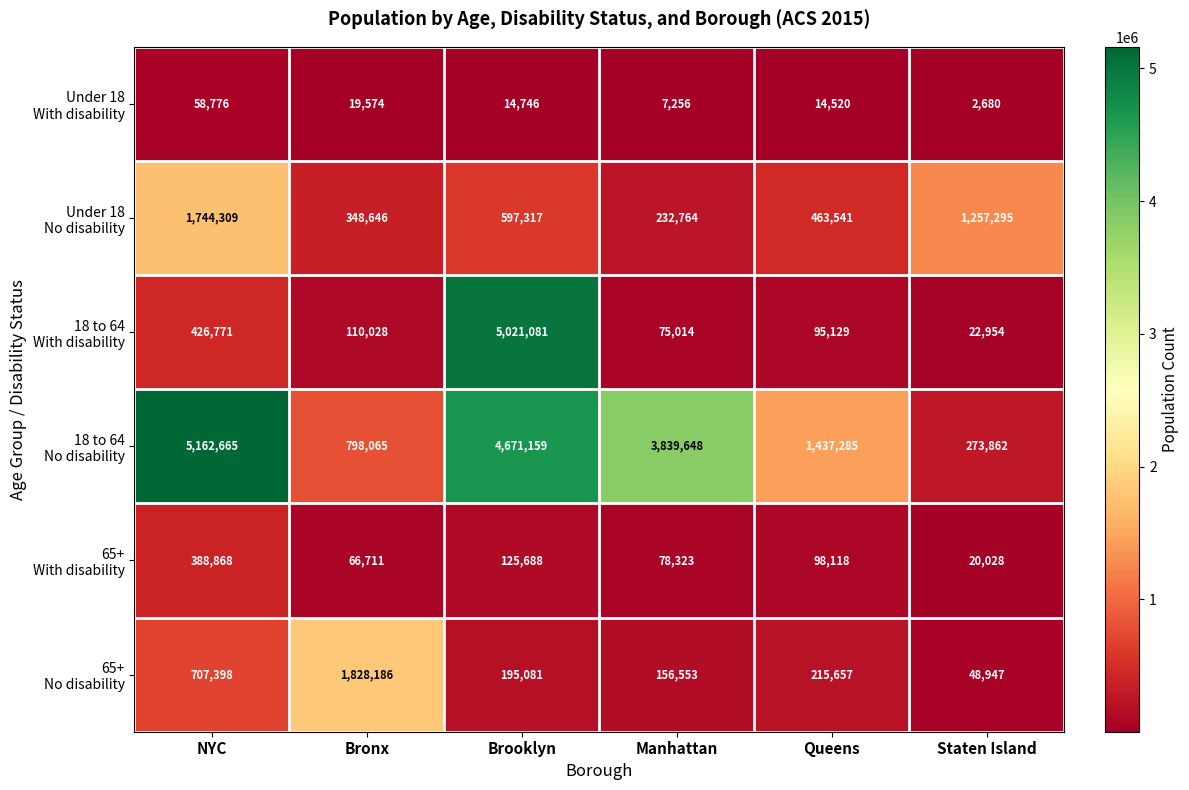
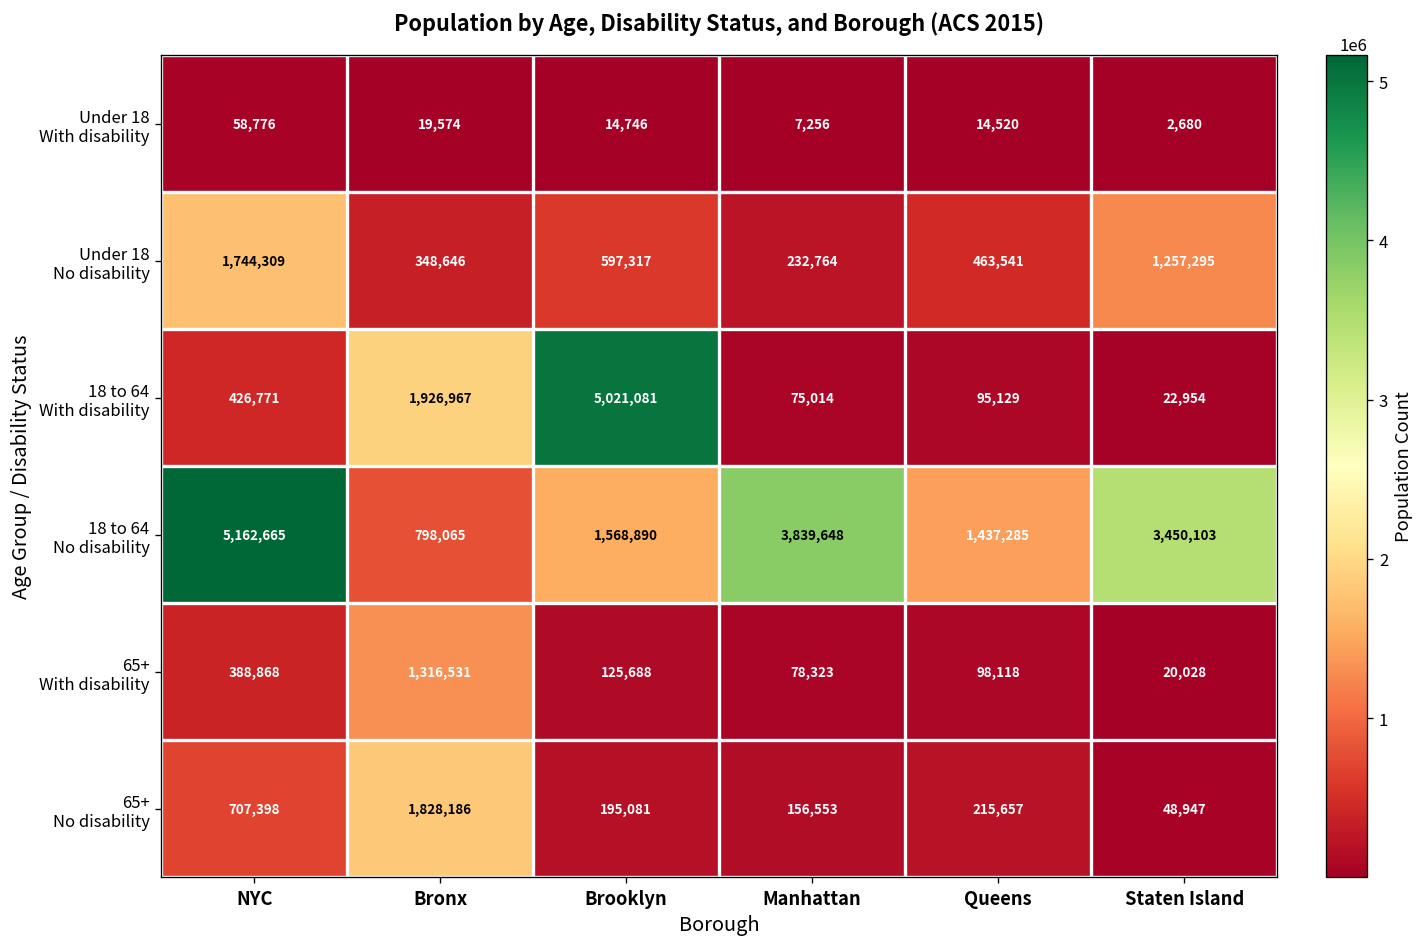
18 to 64 With disability, Bronx: 110,028 -> 1,926,967
18 to 64 No disability, Brooklyn: 4,671,159 -> 1,568,890
18 to 64 No disability, Staten Island: 273,862 -> 3,450,103
65+ With disability, Bronx: 66,711 -> 1,316,531
